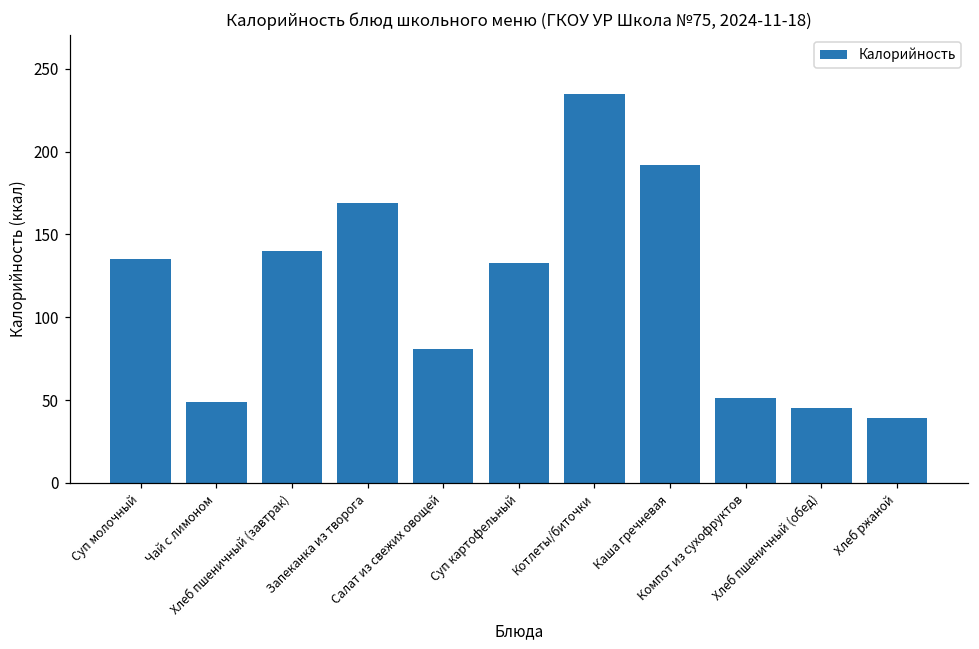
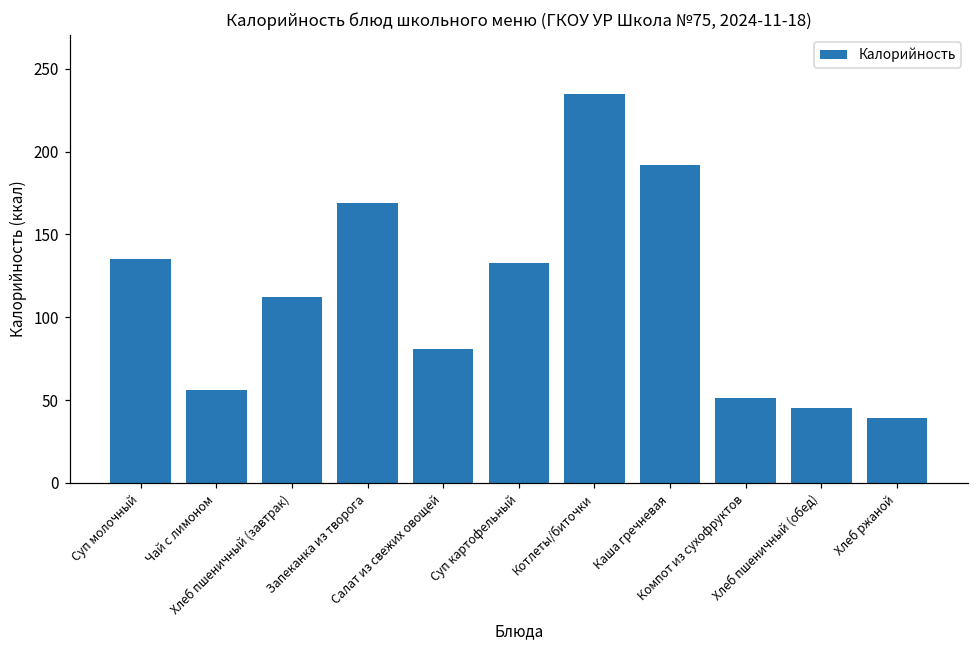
Чай с лимоном: 49 -> 56
Хлеб пшеничный (завтрак): 140 -> 112
